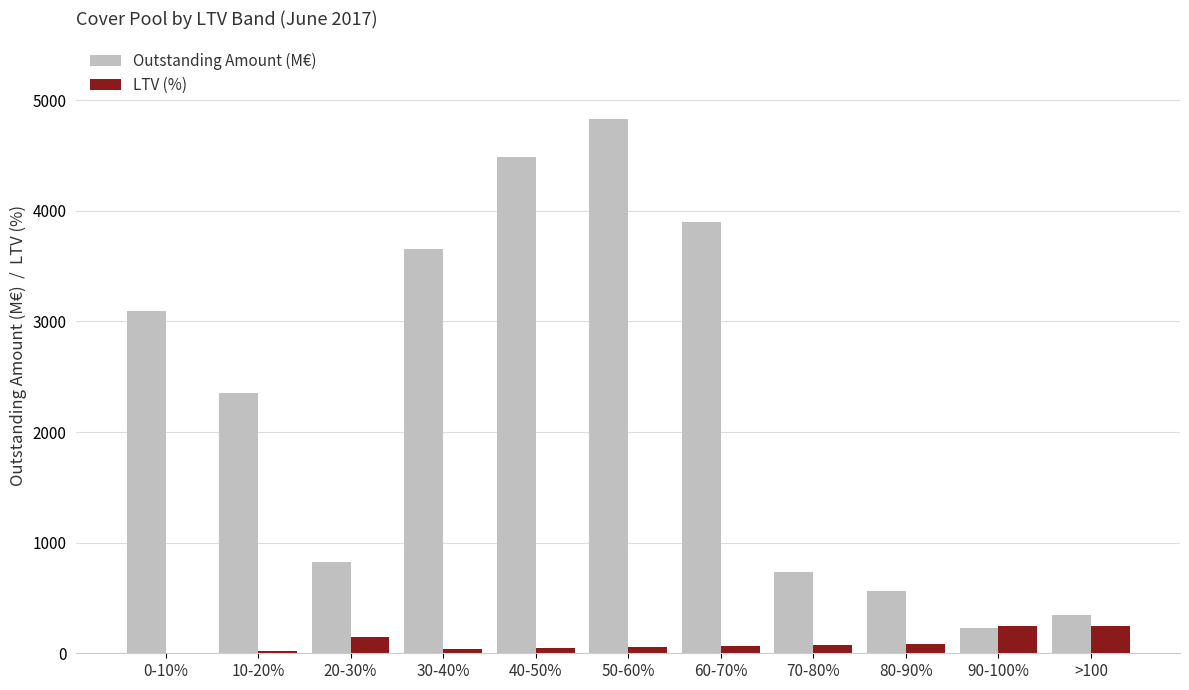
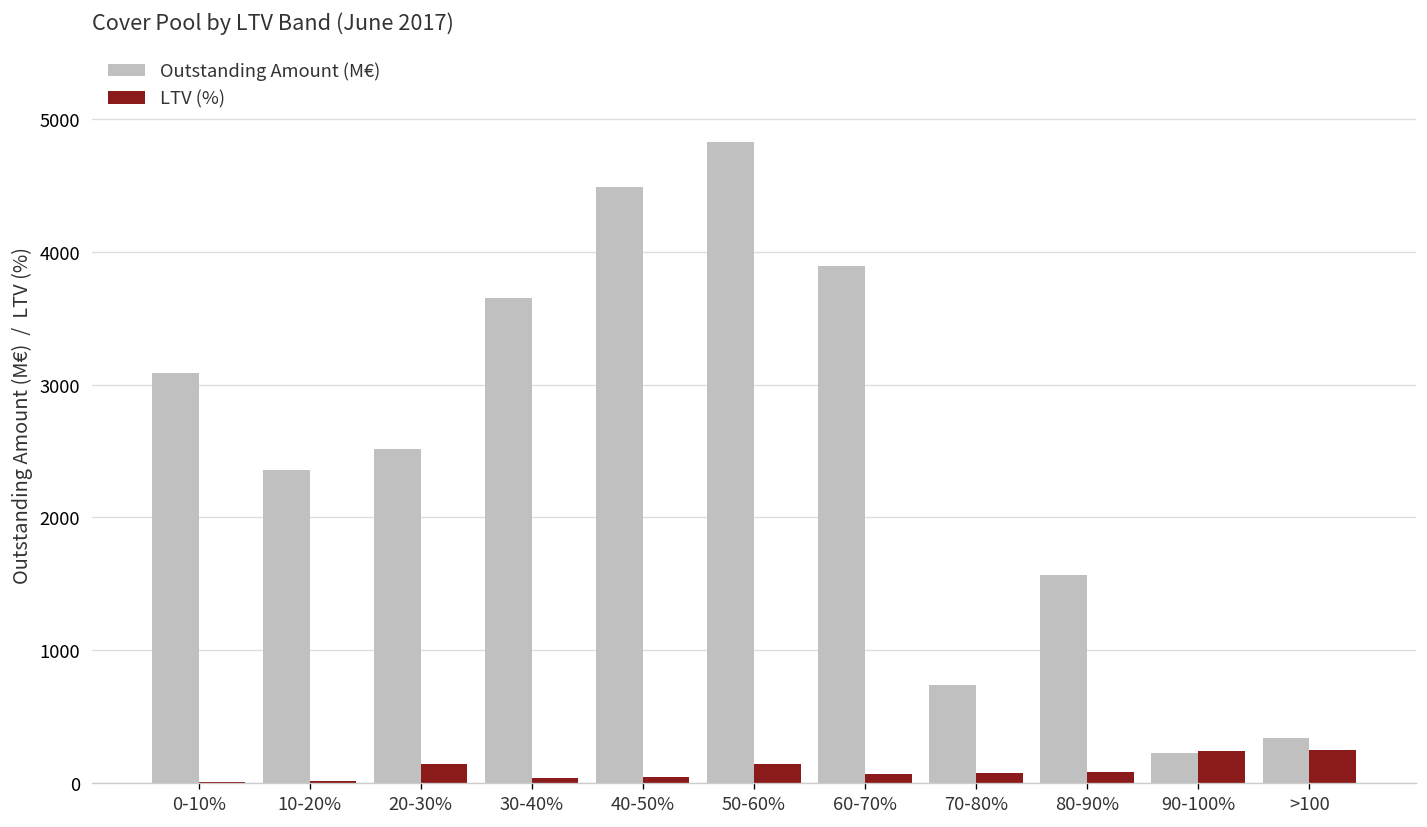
Outstanding Amount (M€), 20-30%: 820 -> 2510
LTV (%), 50-60%: 60 -> 150
Outstanding Amount (M€), 80-90%: 570 -> 1560
